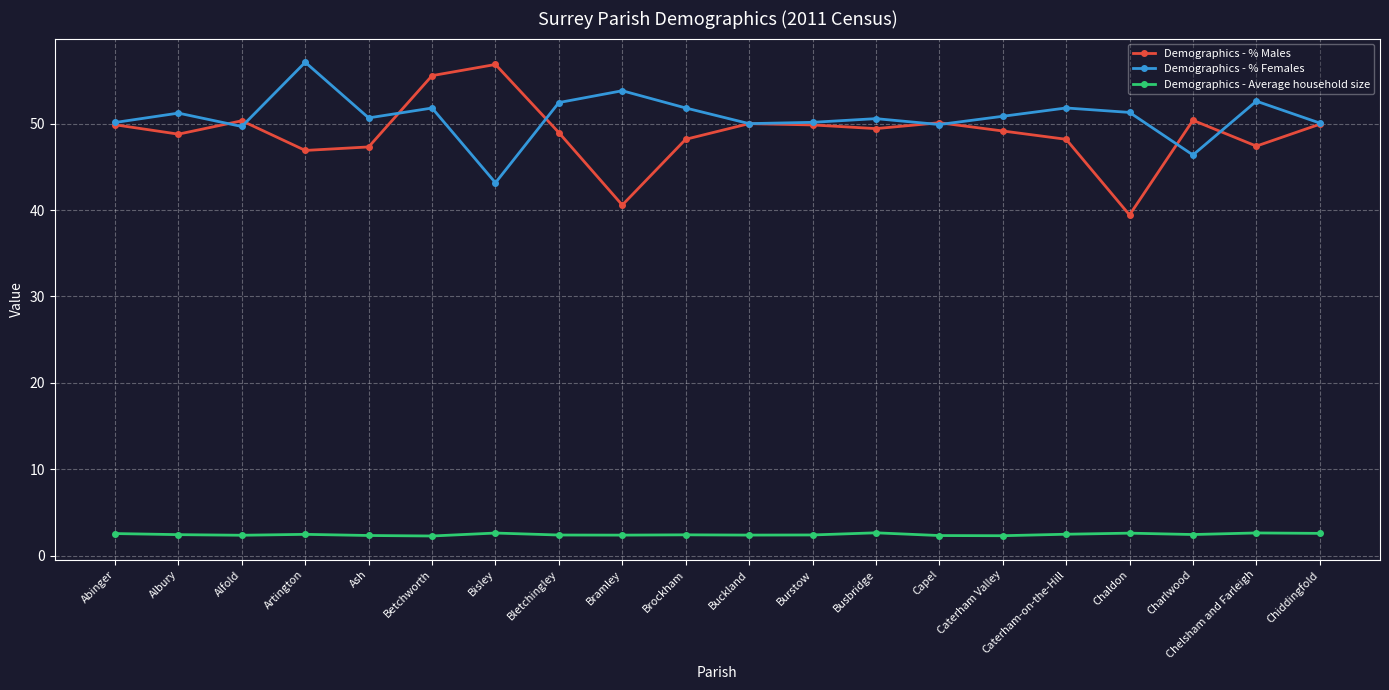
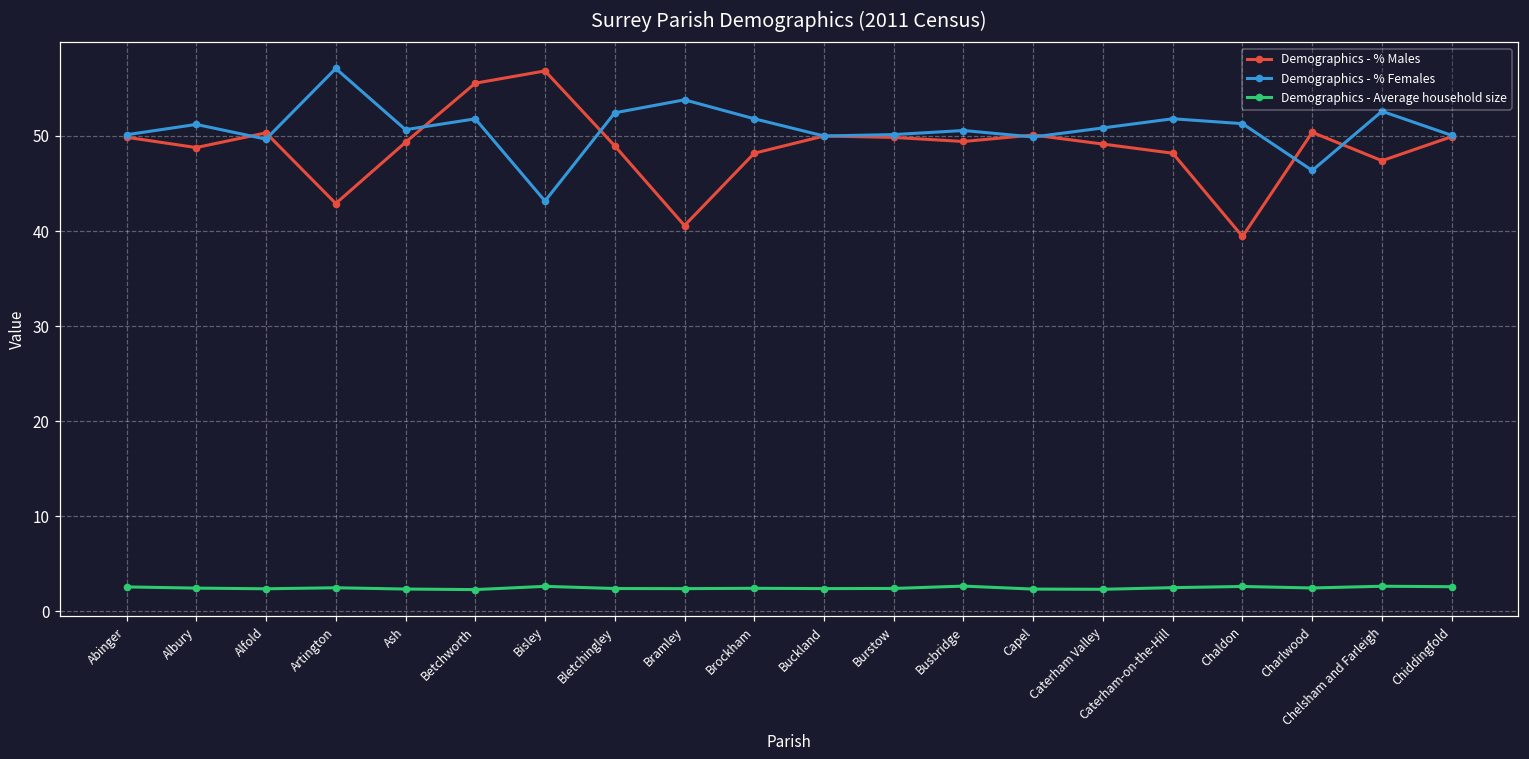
Demographics - % Males, Artington: 47 -> 43
Demographics - % Males, Ash: 47 -> 49
